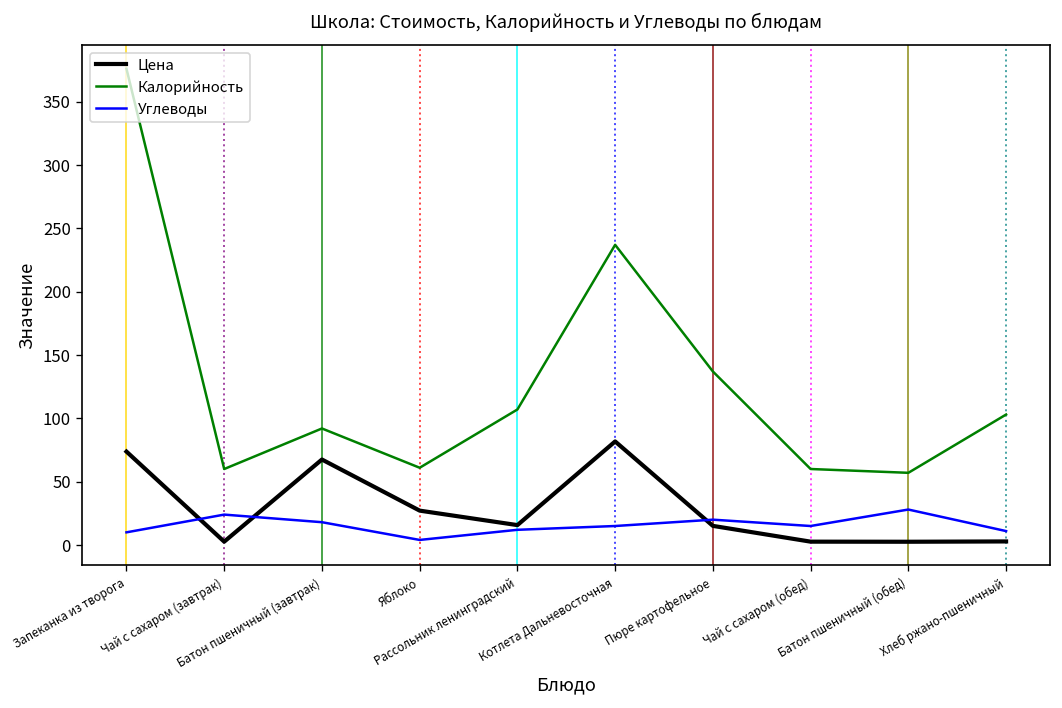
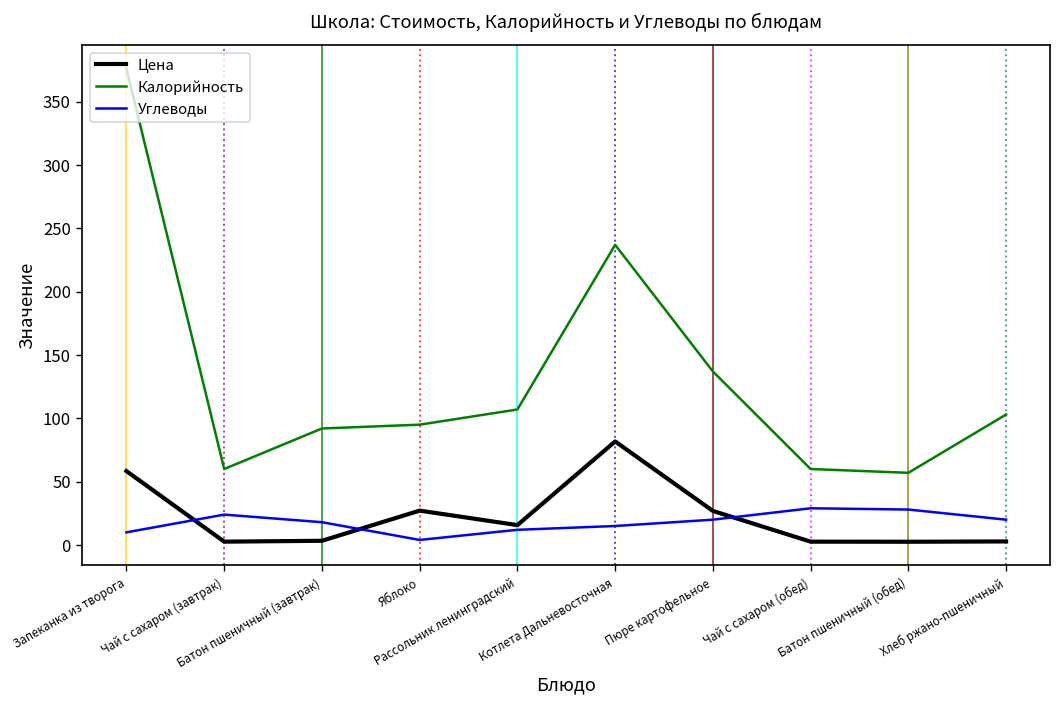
Цена, Запеканка из творога: 74 -> 58
Цена, Батон пшеничный (завтрак): 67 -> 3
Калорийность, Яблоко: 61 -> 95
Цена, Пюре картофельное: 15 -> 27
Углеводы, Чай с сахаром (обед): 15 -> 29
Углеводы, Хлеб ржано-пшеничный: 11 -> 20
